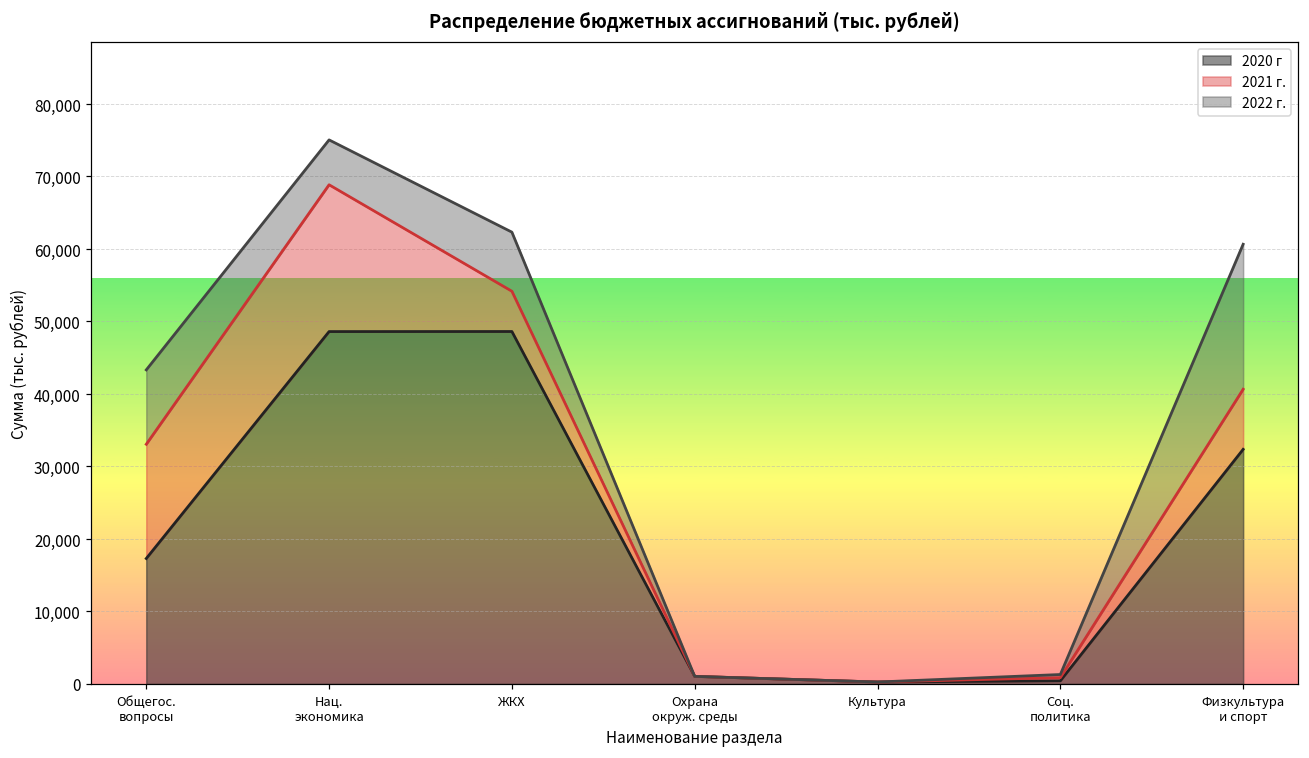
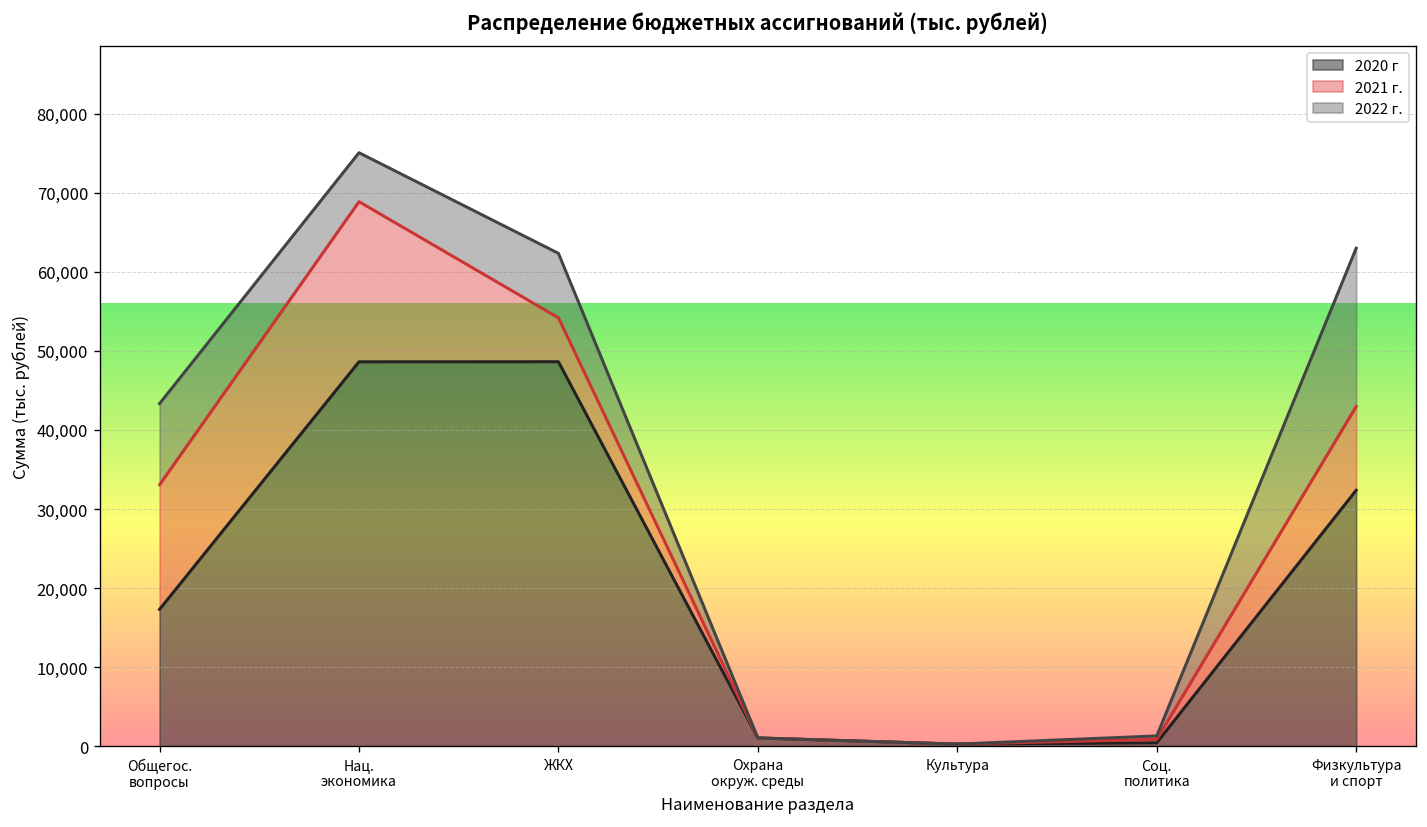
2021 г., Физкультура и спорт: 8,000 -> 11,000
